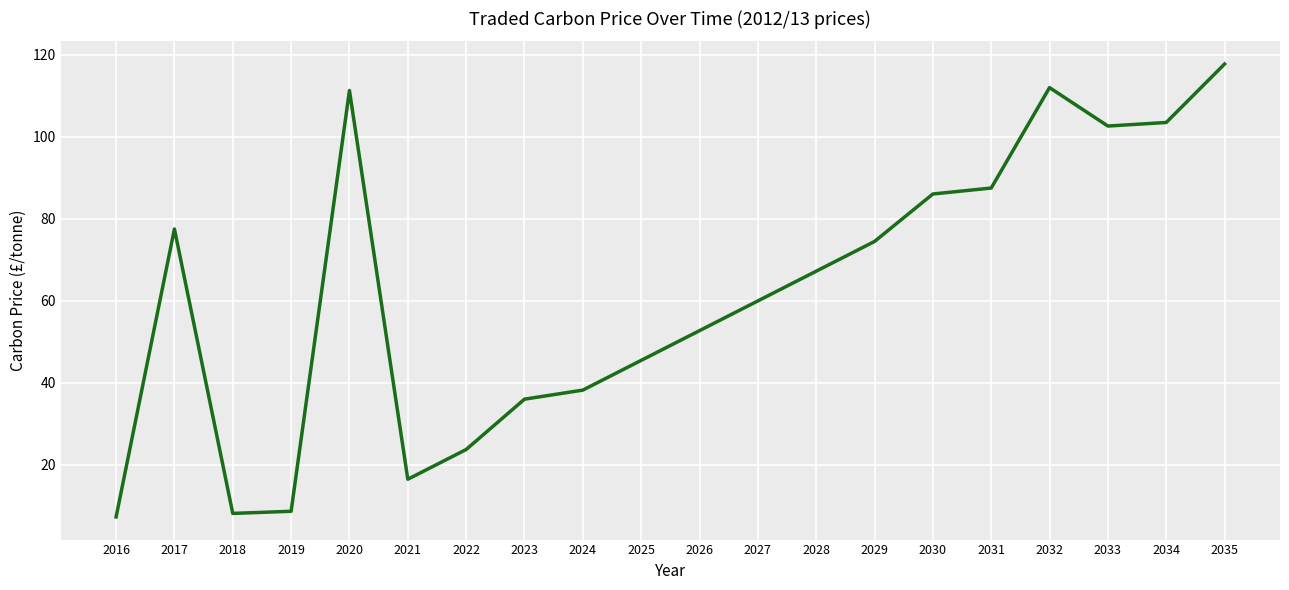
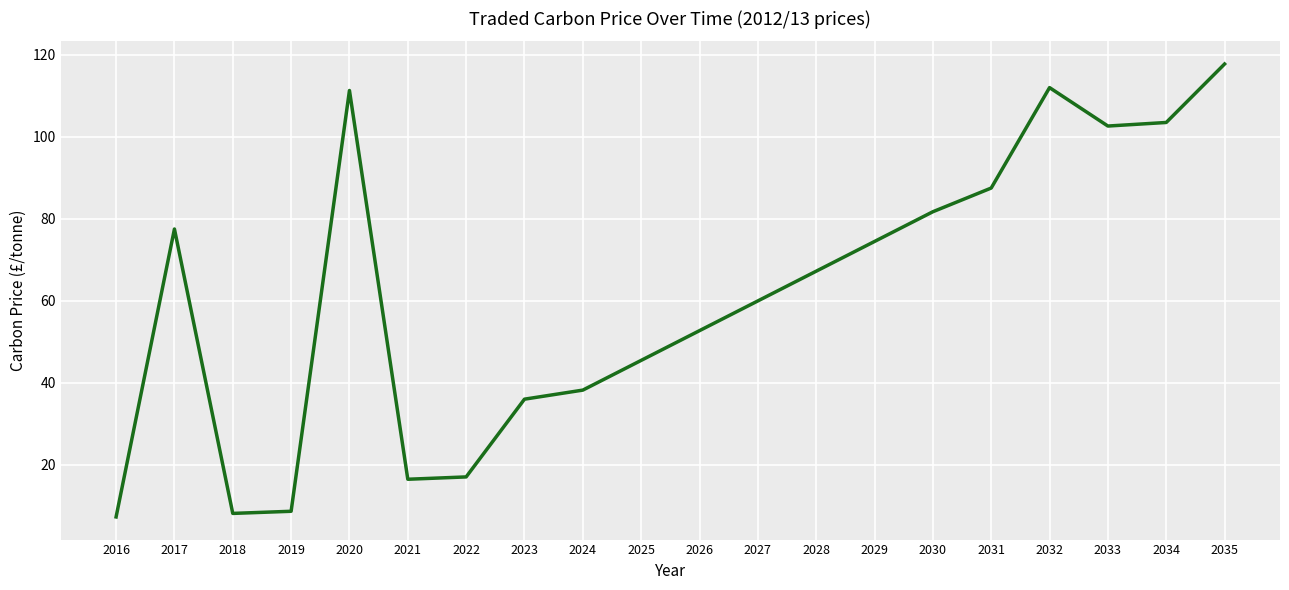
2022: 24 -> 17
2030: 86 -> 82
